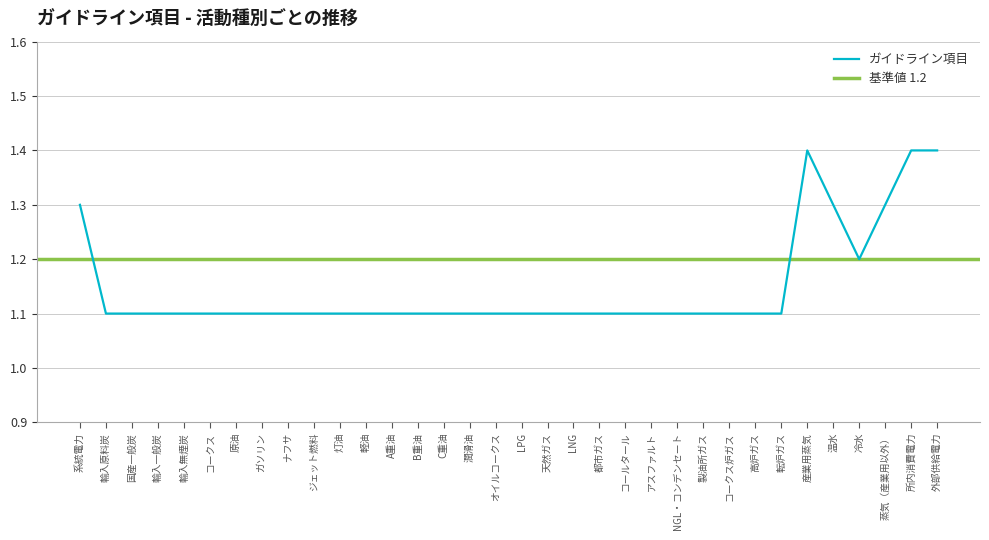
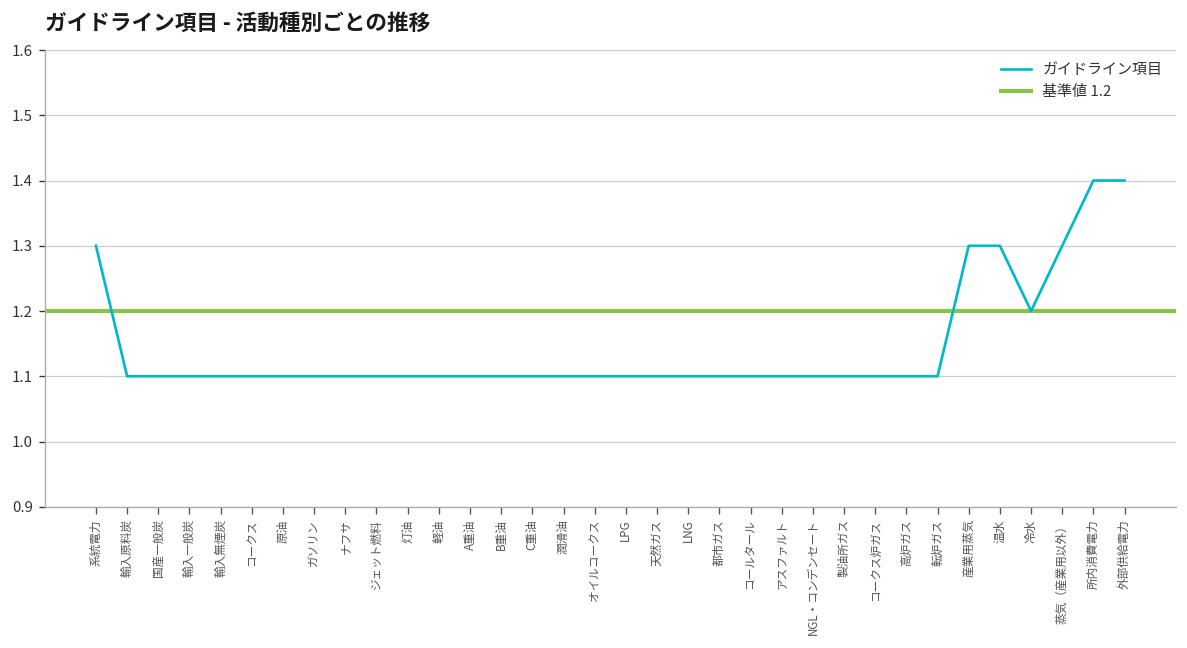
産業用蒸気: 1.4 -> 1.3
